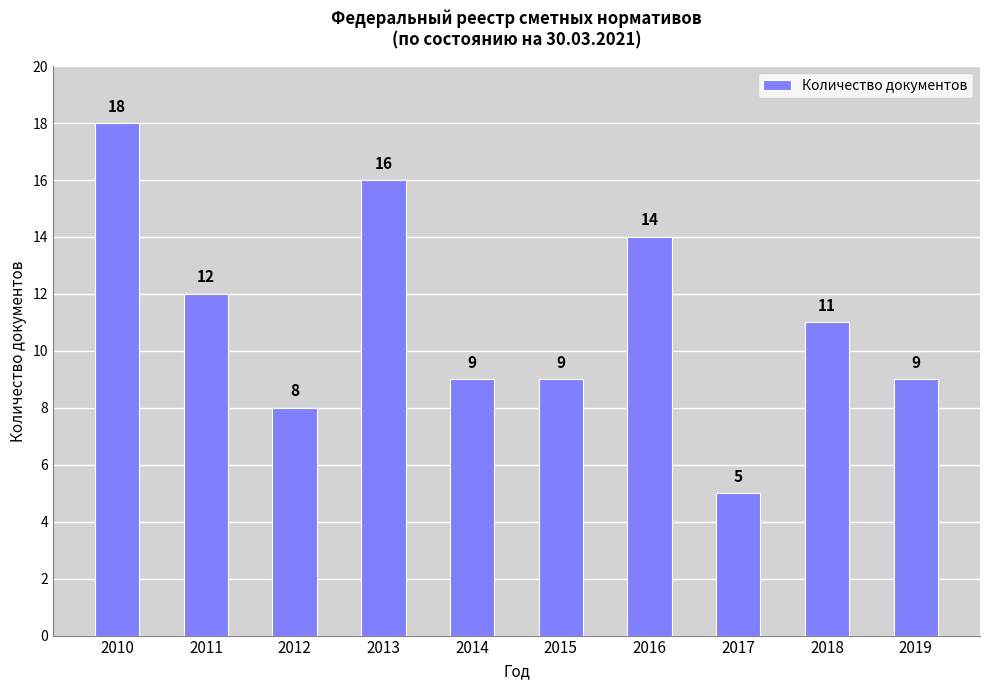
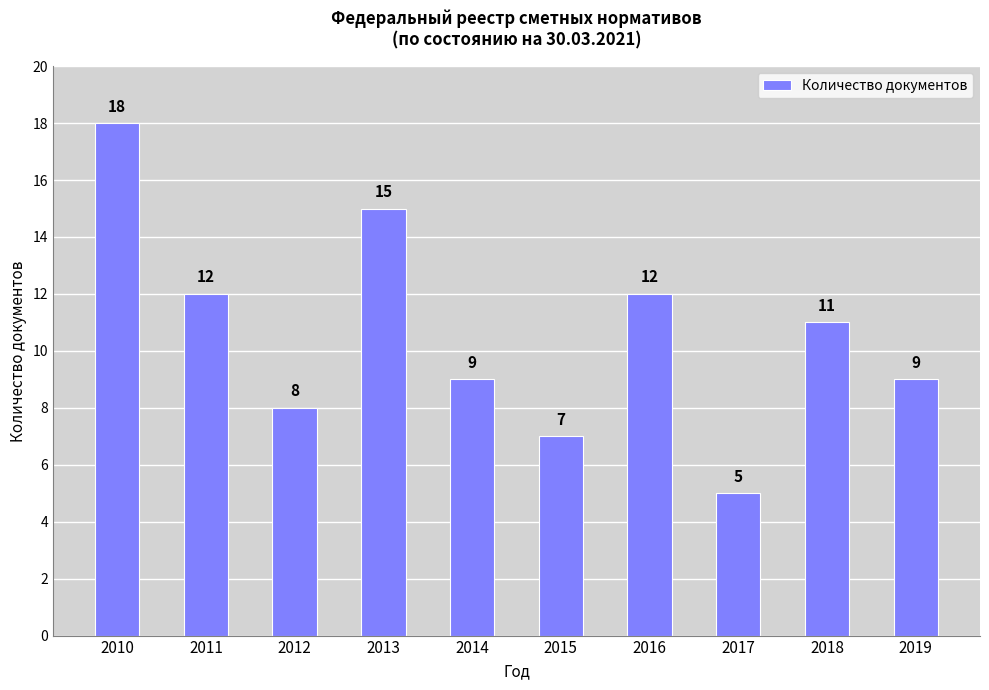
2013: 16 -> 15
2015: 9 -> 7
2016: 14 -> 12
